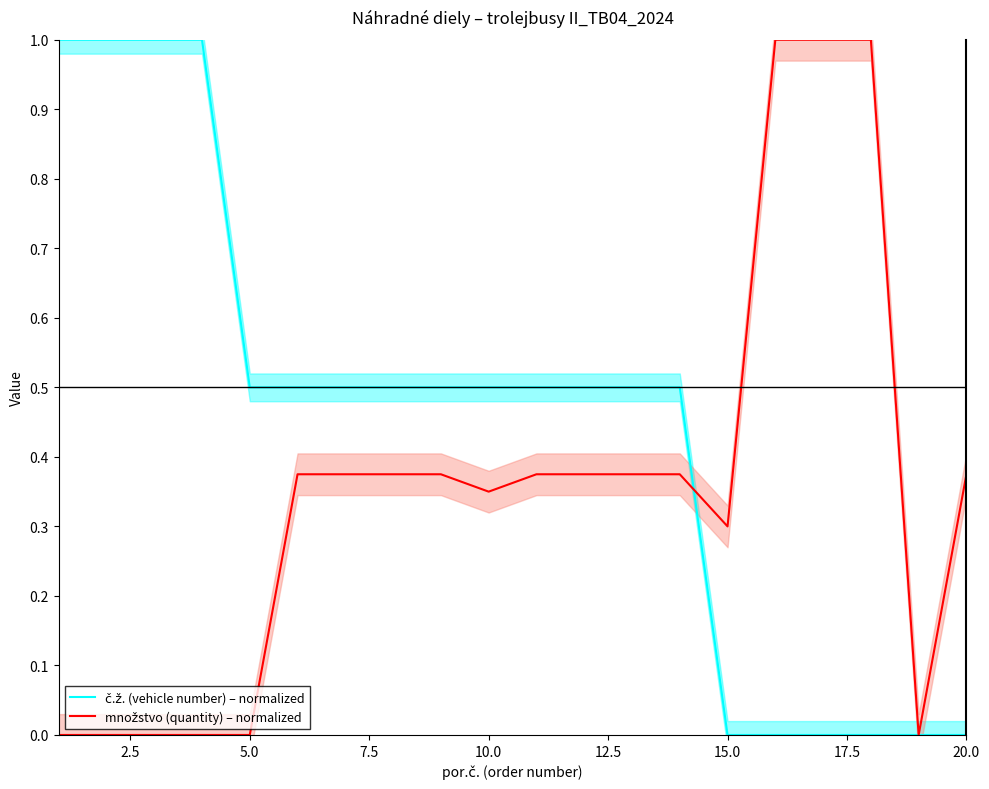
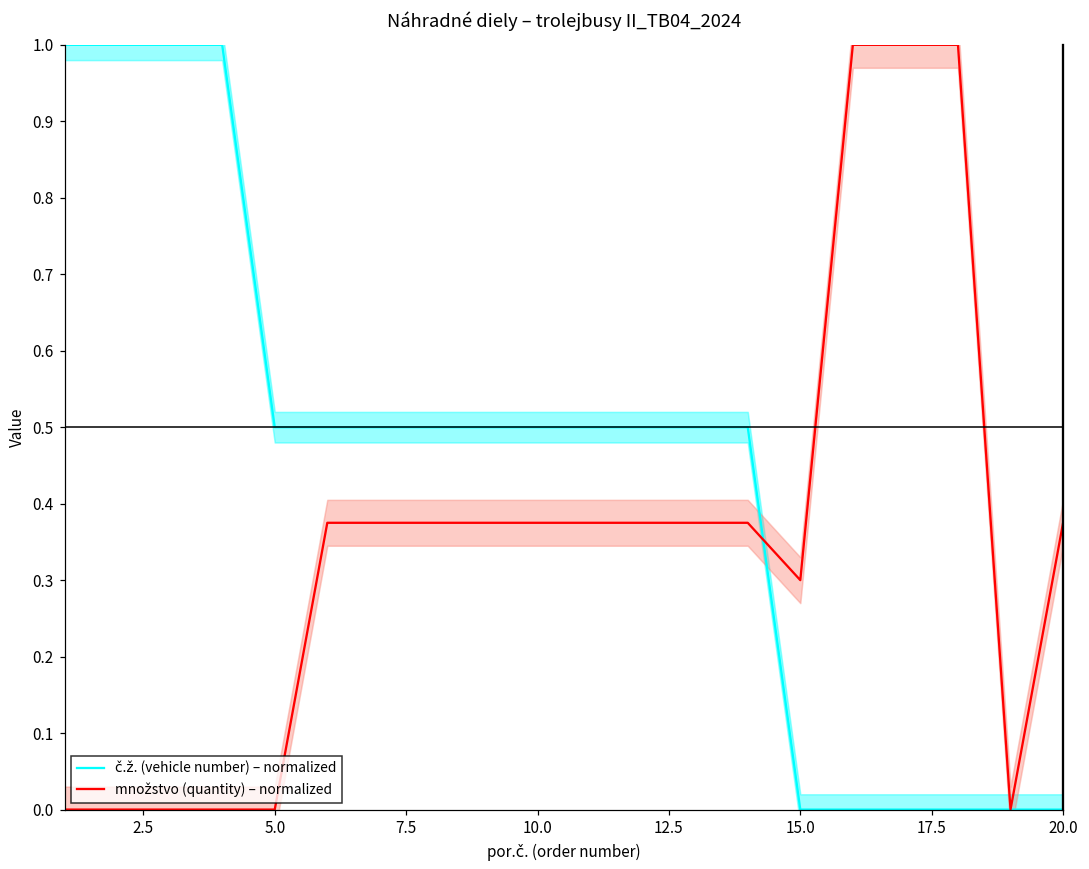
množstvo (quantity) – normalized, 10.0: 0.35 -> 0.38
